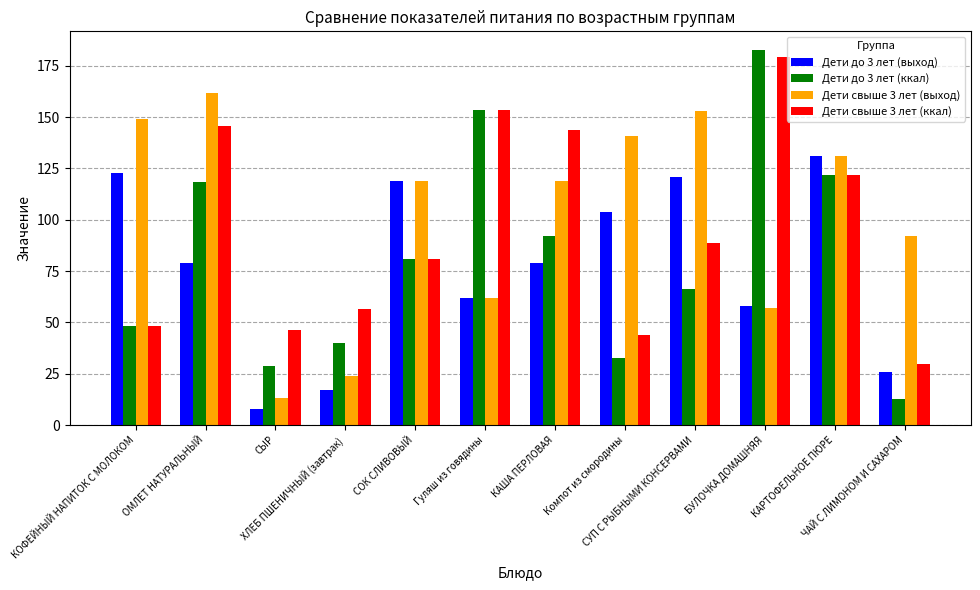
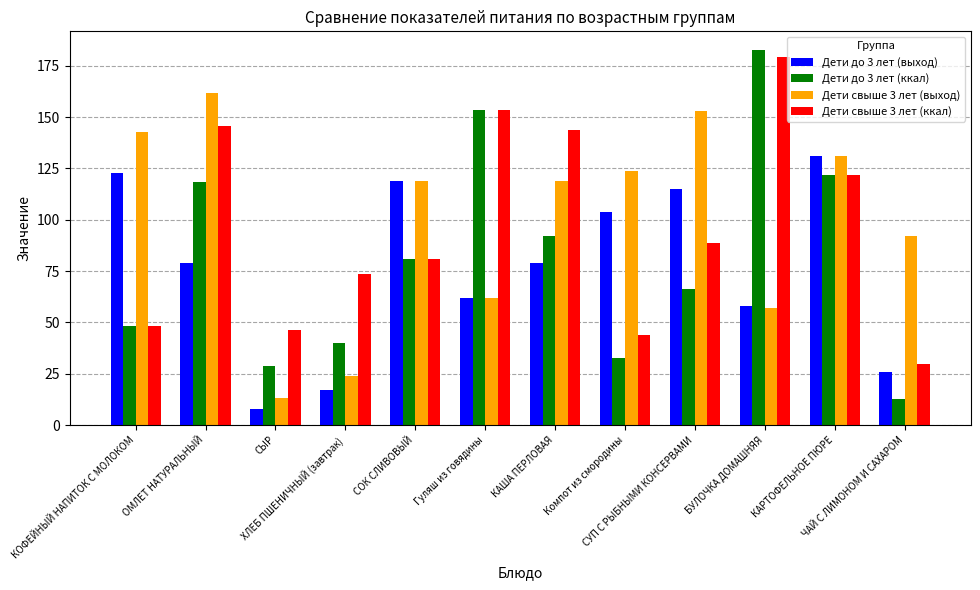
Дети свыше 3 лет (выход), КОФЕЙНЫЙ НАПИТОК С МОЛОКОМ: 149 -> 143
Дети свыше 3 лет (ккал), ХЛЕБ ПШЕНИЧНЫЙ (завтрак): 56 -> 74
Дети свыше 3 лет (выход), Компот из смородины: 141 -> 124
Дети до 3 лет (выход), СУП С РЫБНЫМИ КОНСЕРВАМИ: 121 -> 115
